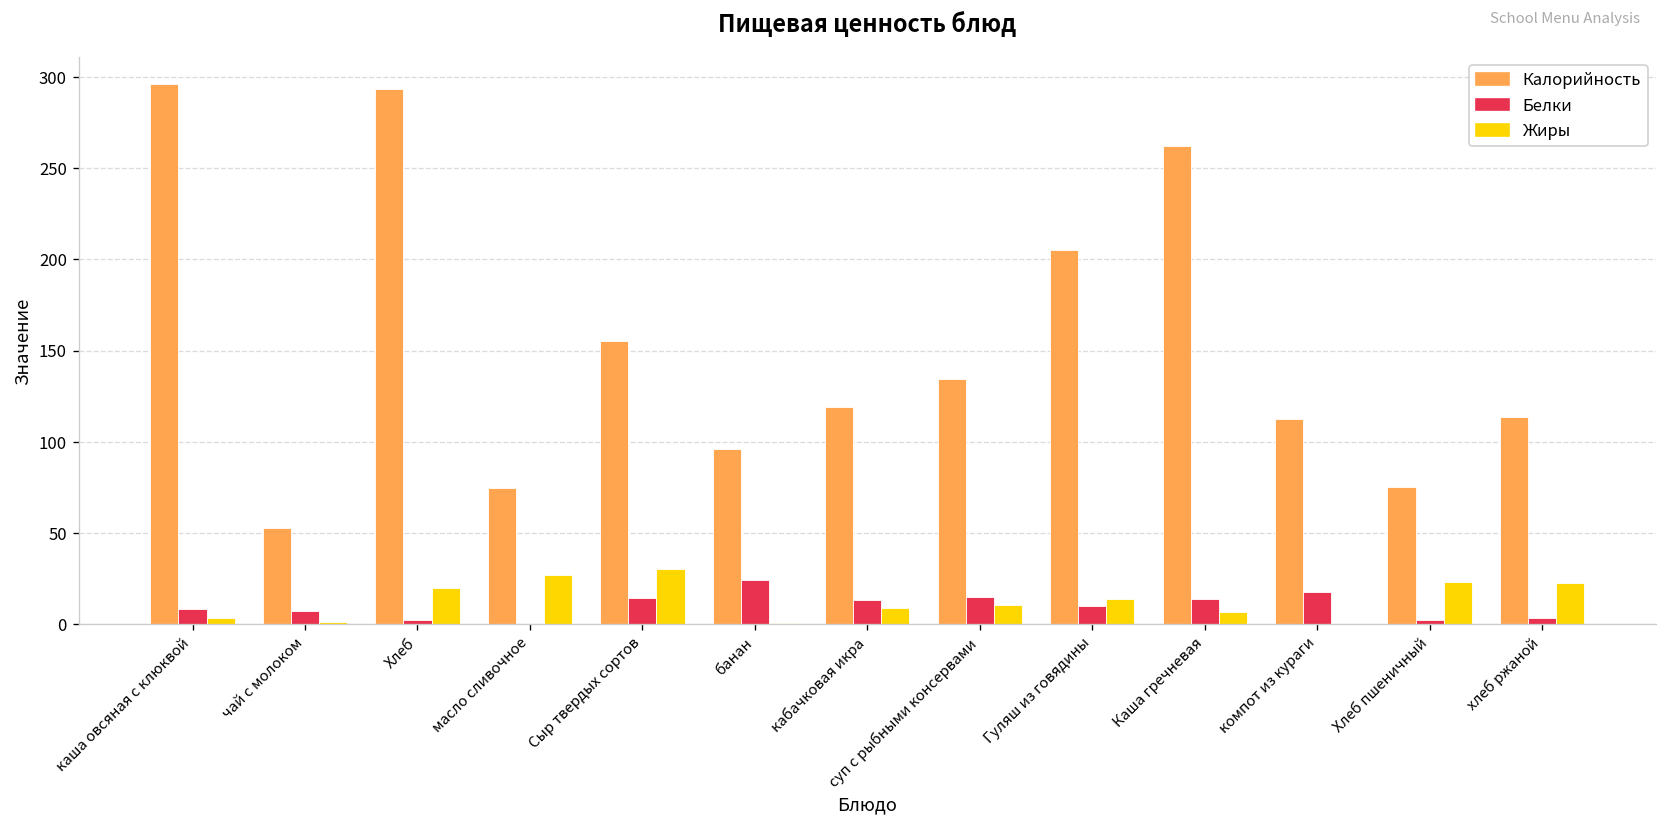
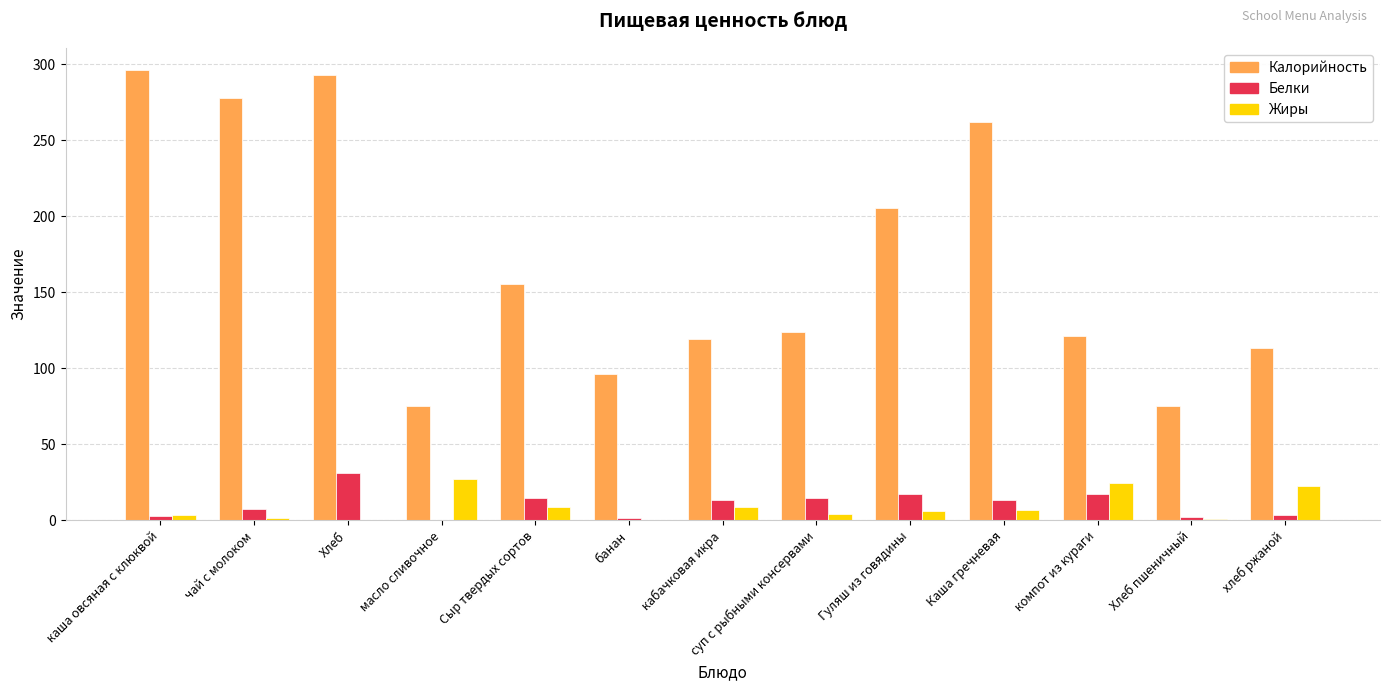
Белки, каша овсяная с клюквой: 8 -> 3
Калорийность, чай с молоком: 53 -> 278
Белки, Хлеб: 2 -> 31
Жиры, Хлеб: 20 -> 0
Жиры, Сыр твердых сортов: 30 -> 9
Белки, банан: 24 -> 2
Калорийность, суп с рыбными консервами: 134 -> 124
Жиры, суп с рыбными консервами: 10 -> 4
Белки, Гуляш из говядины: 10 -> 17
Жиры, Гуляш из говядины: 14 -> 6
Калорийность, компот из кураги: 113 -> 121
Жиры, компот из кураги: 0 -> 24
Жиры, Хлеб пшеничный: 23 -> 1
